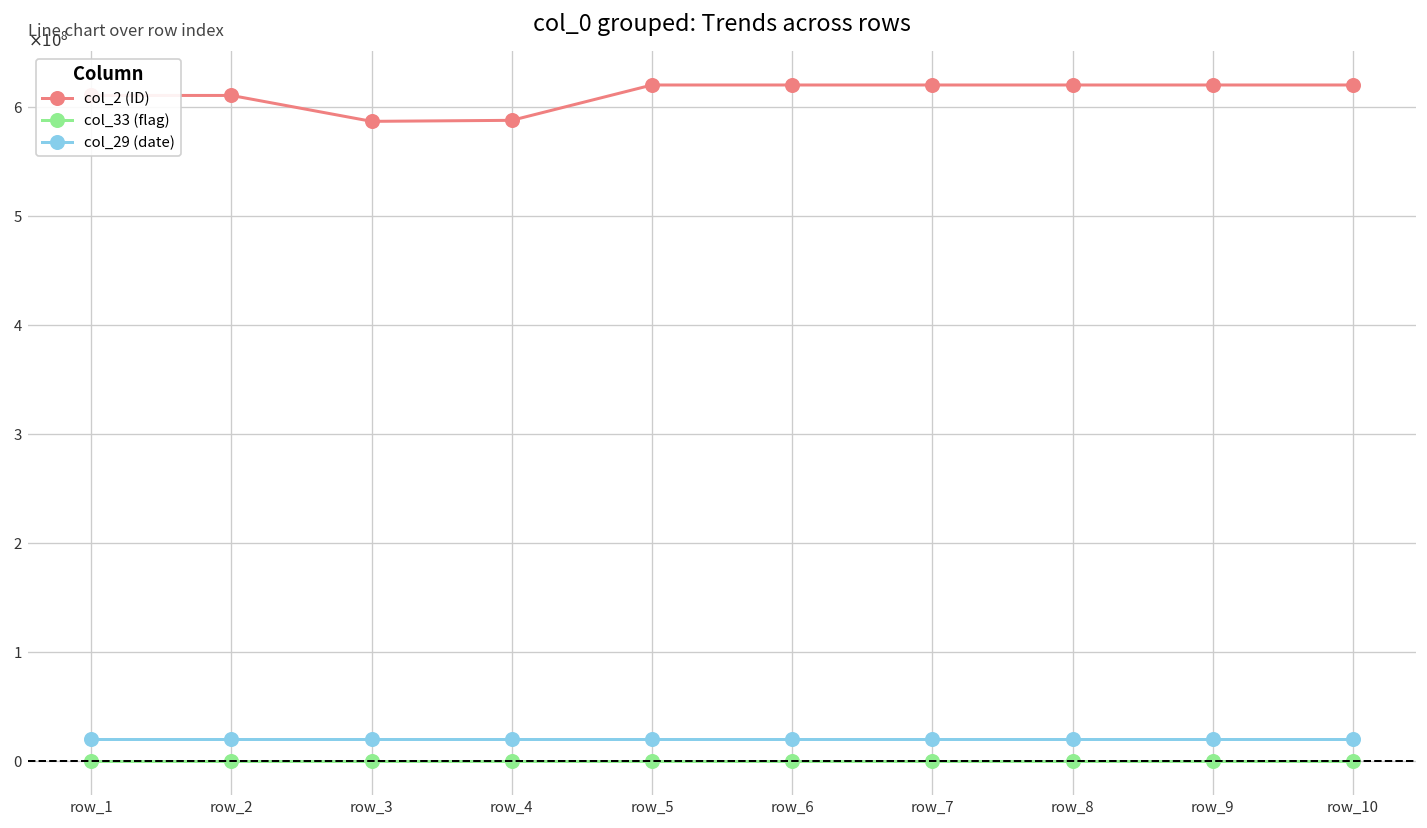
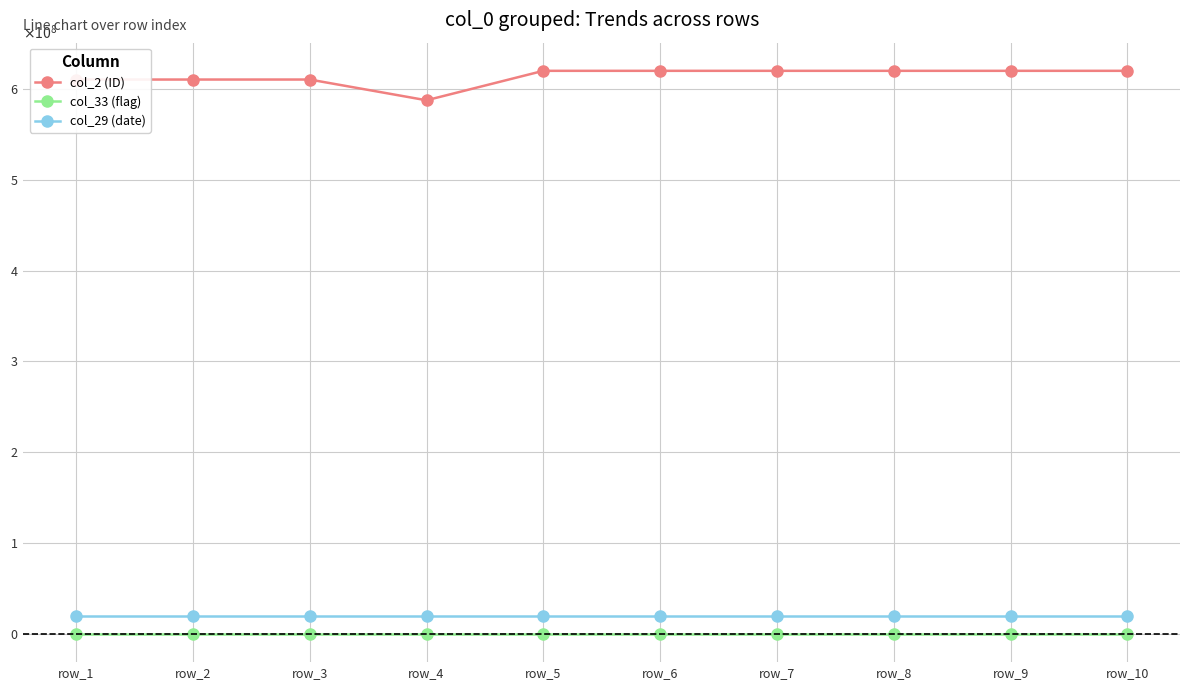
col_2 (ID), row_3: 590000000 -> 610000000
